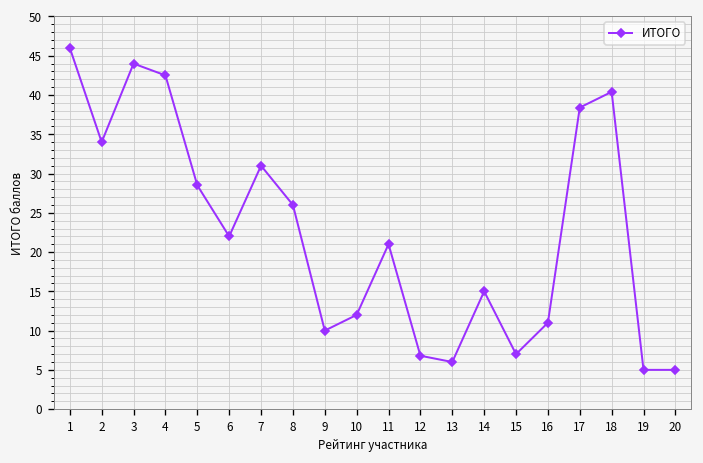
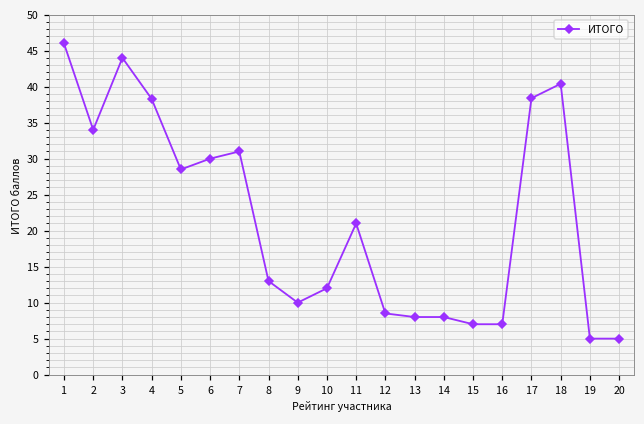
4: 43 -> 38
6: 22 -> 30
8: 26 -> 13
12: 7 -> 9
13: 6 -> 8
14: 15 -> 8
16: 11 -> 7
